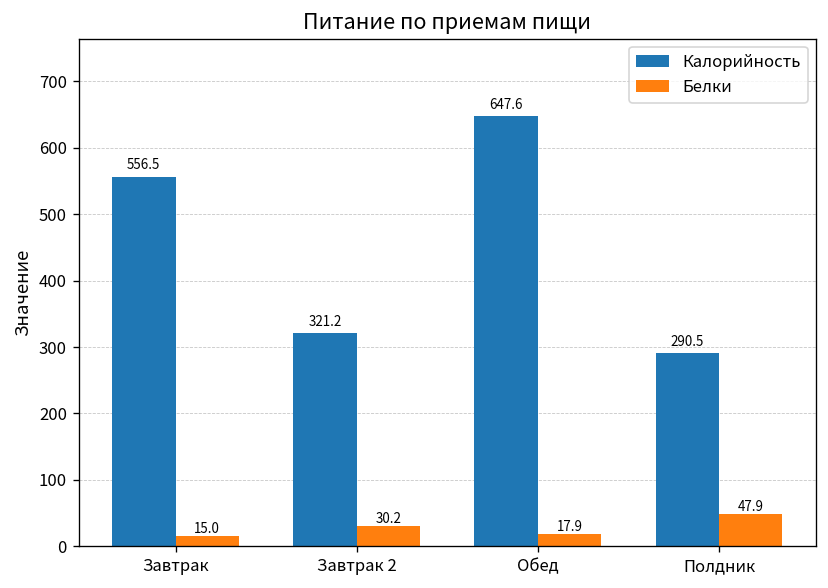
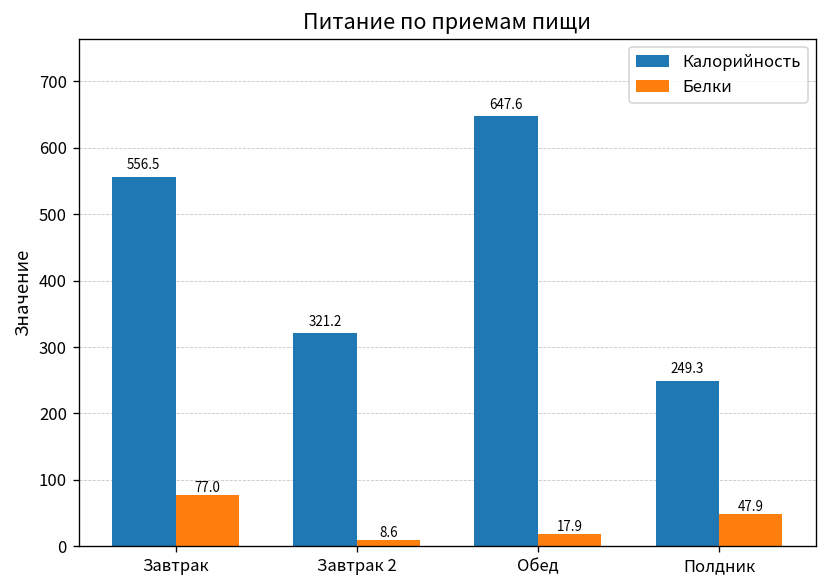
Белки, Завтрак: 15.0 -> 77.0
Белки, Завтрак 2: 30.2 -> 8.6
Калорийность, Полдник: 290.5 -> 249.3
